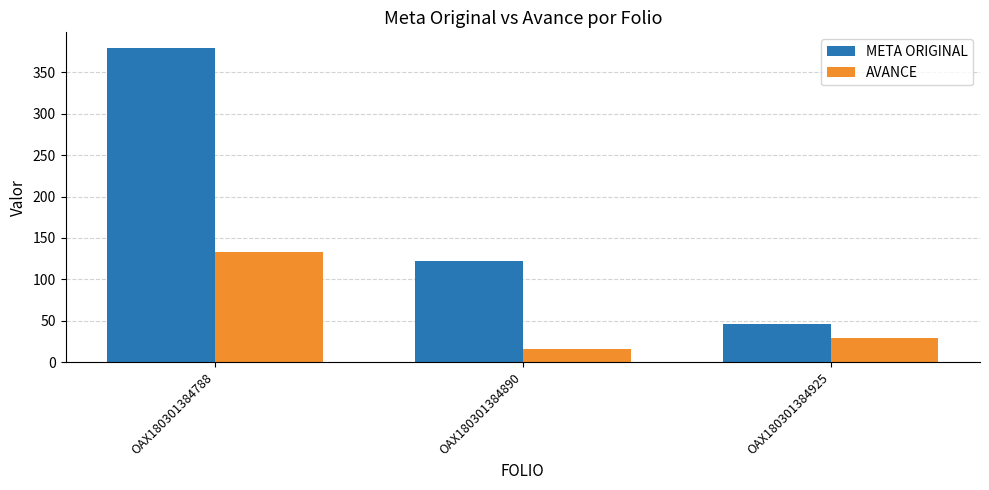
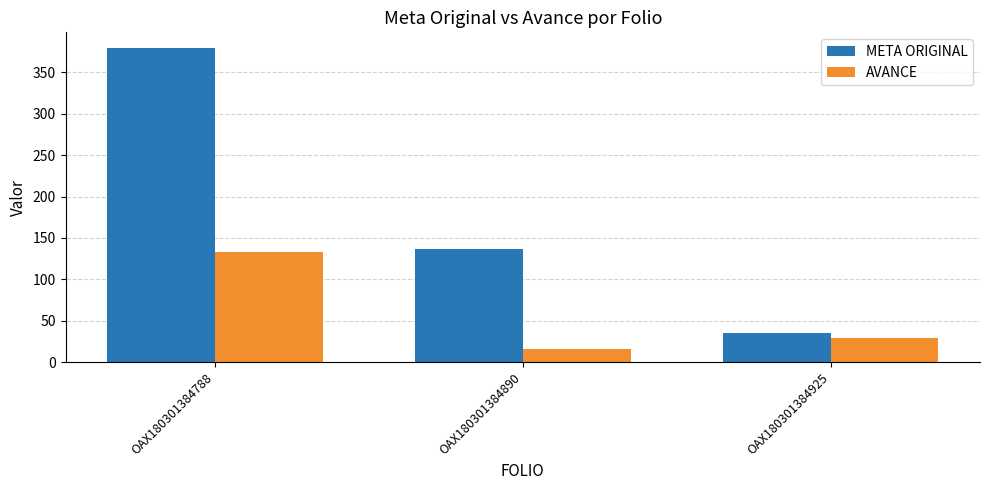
META ORIGINAL, OAX180301384890: 120 -> 140
META ORIGINAL, OAX180301384925: 50 -> 30
